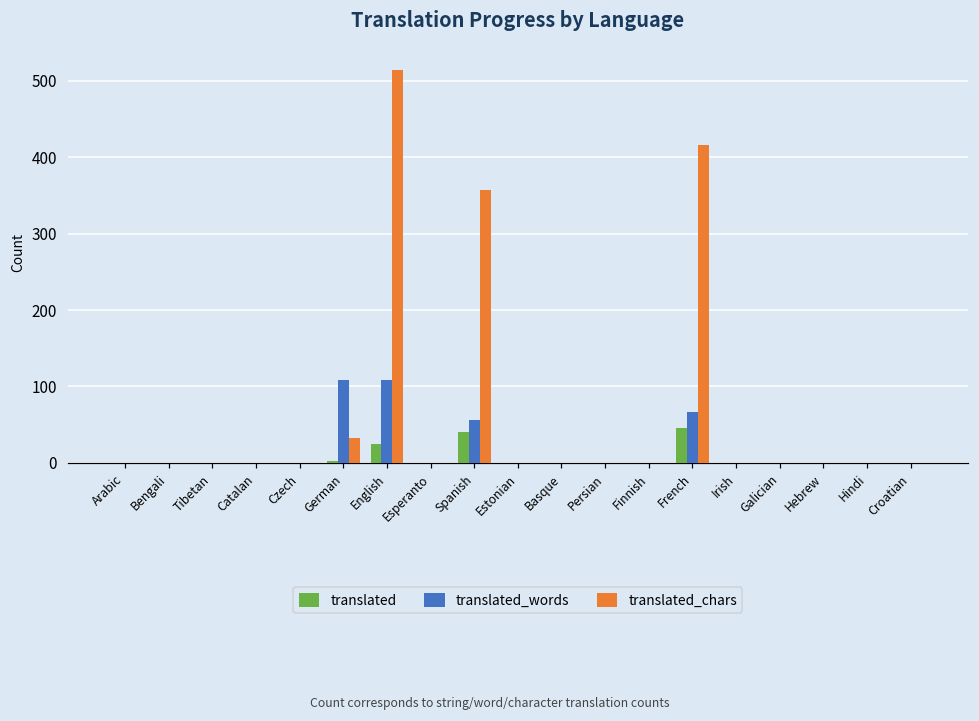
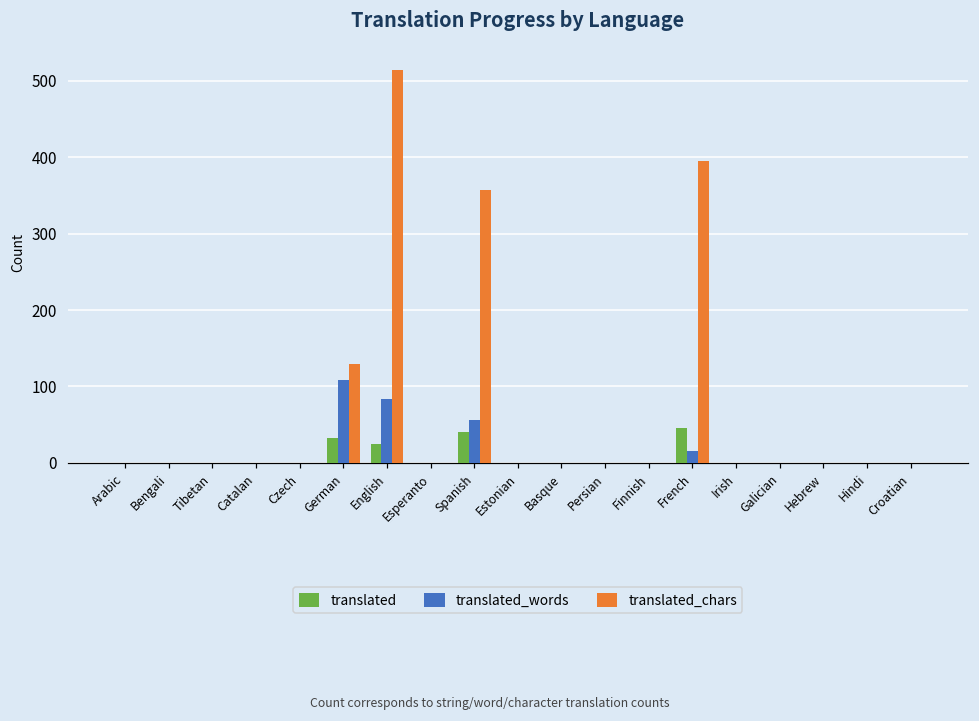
translated, German: 0 -> 30
translated_chars, German: 30 -> 130
translated_words, English: 110 -> 80
translated_words, French: 70 -> 20
translated_chars, French: 420 -> 400
